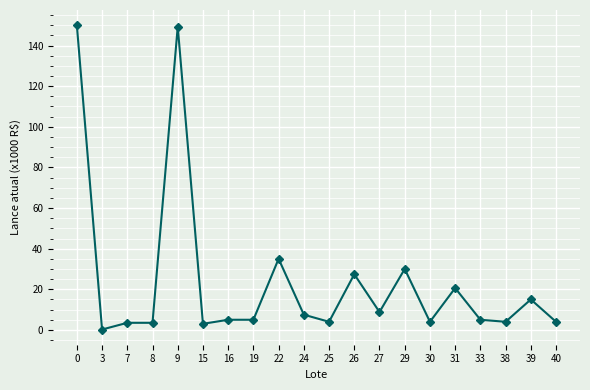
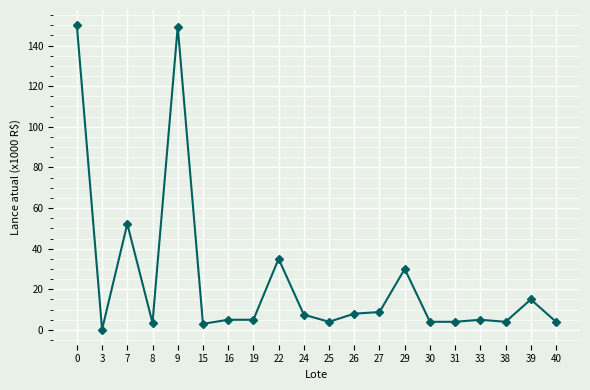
7: 4 -> 52
26: 27 -> 8
31: 21 -> 4
